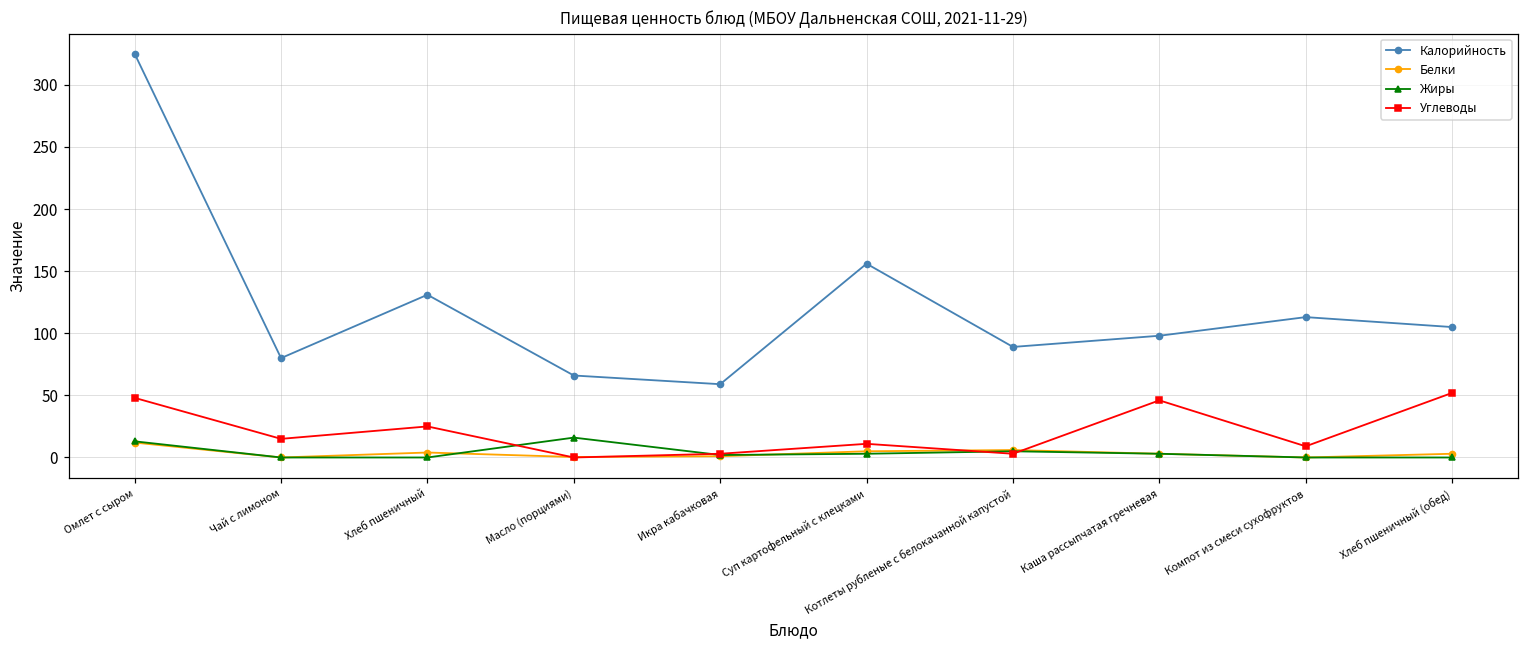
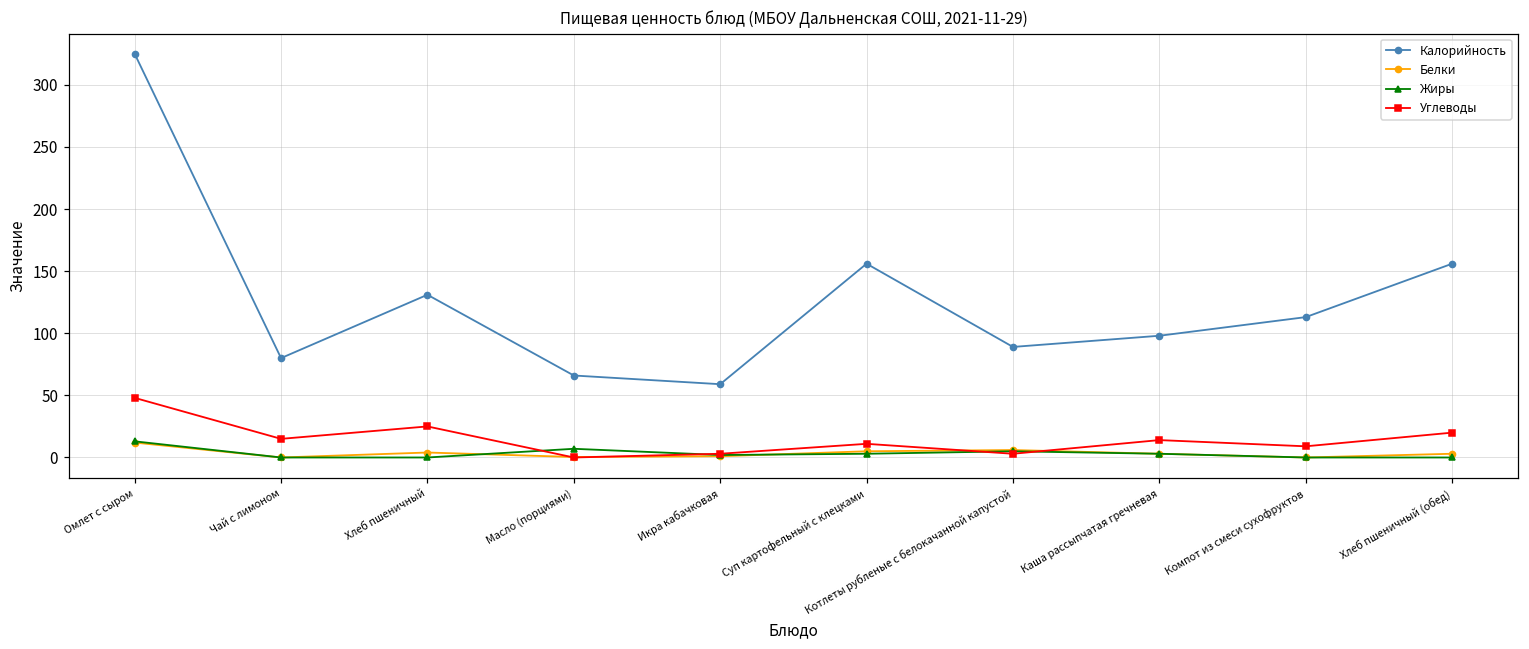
Жиры, Масло (порциями): 16 -> 7
Углеводы, Каша рассыпчатая гречневая: 46 -> 14
Калорийность, Хлеб пшеничный (обед): 105 -> 156
Углеводы, Хлеб пшеничный (обед): 52 -> 20
